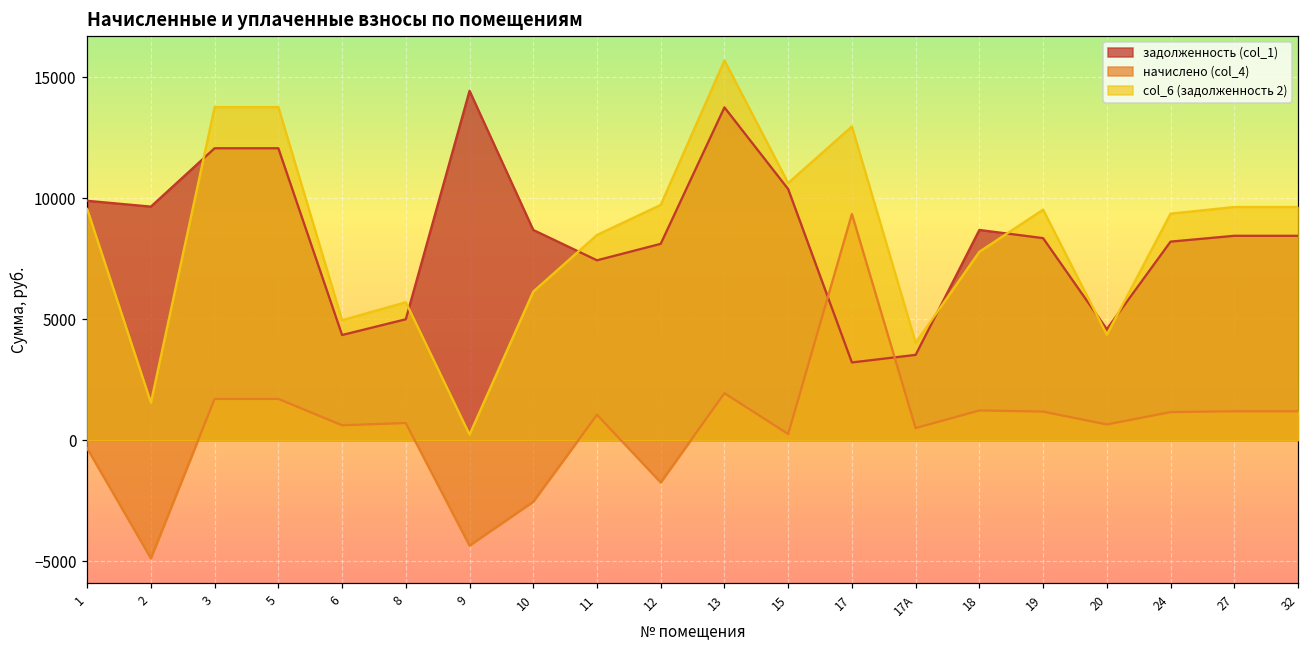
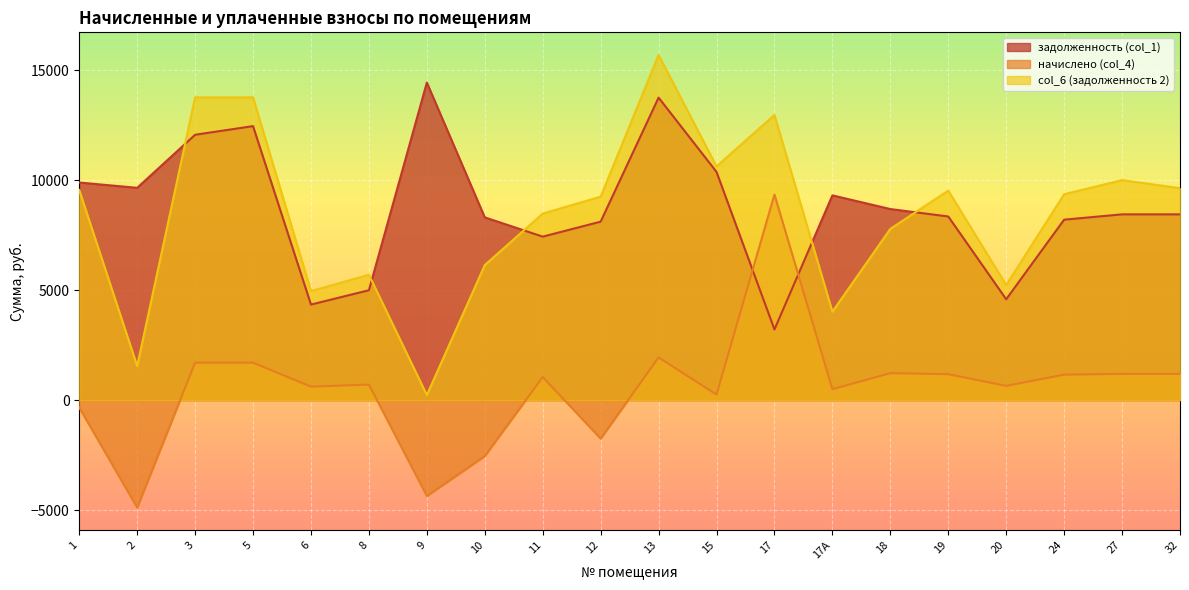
задолженность (col_1), 5: 12100 -> 12500
задолженность (col_1), 10: 8700 -> 8300
col_6 (задолженность 2), 12: 9700 -> 9200
задолженность (col_1), 17А: 3500 -> 9300
col_6 (задолженность 2), 20: 4400 -> 5200
col_6 (задолженность 2), 27: 9600 -> 10000
